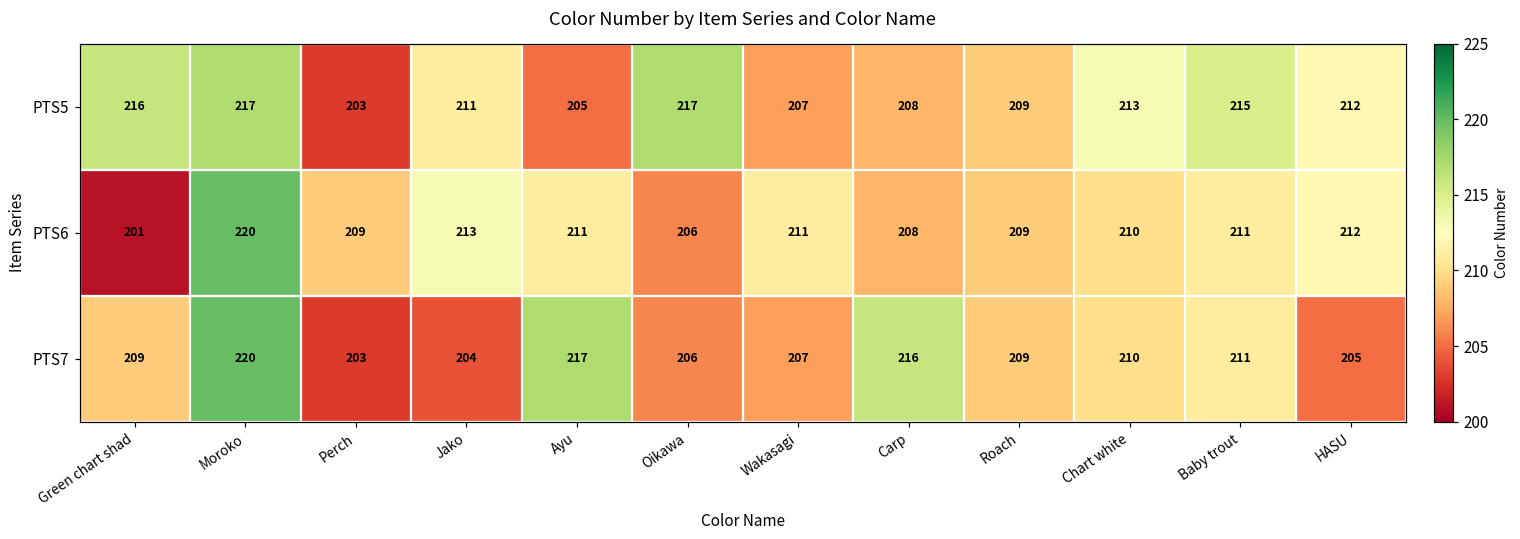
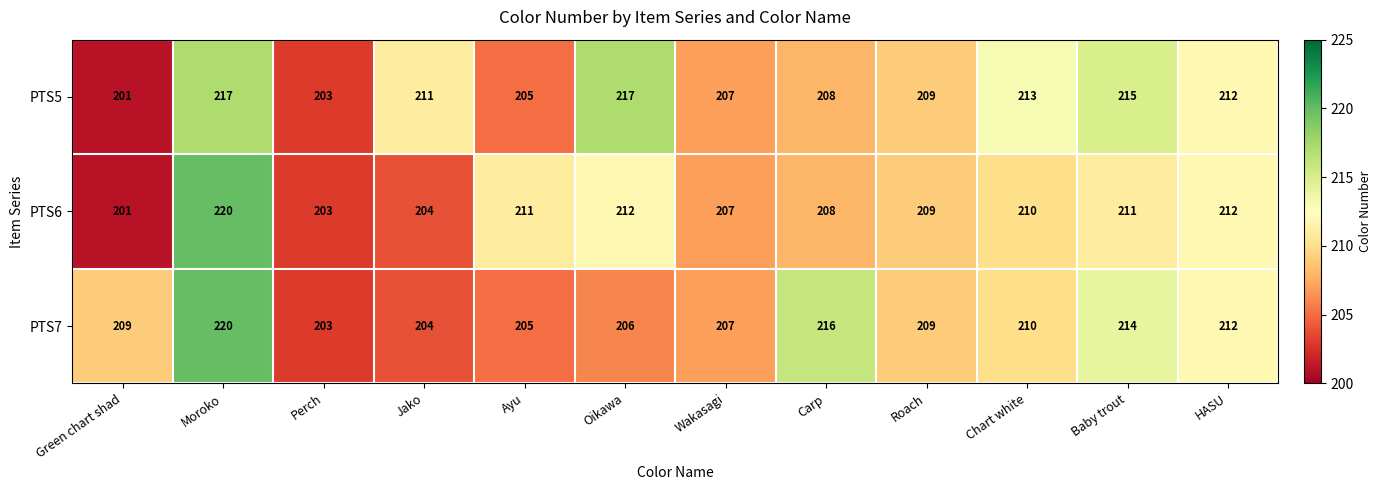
PTS5, Green chart shad: 216 -> 201
PTS6, Perch: 209 -> 203
PTS6, Jako: 213 -> 204
PTS6, Oikawa: 206 -> 212
PTS6, Wakasagi: 211 -> 207
PTS7, Ayu: 217 -> 205
PTS7, Baby trout: 211 -> 214
PTS7, HASU: 205 -> 212
